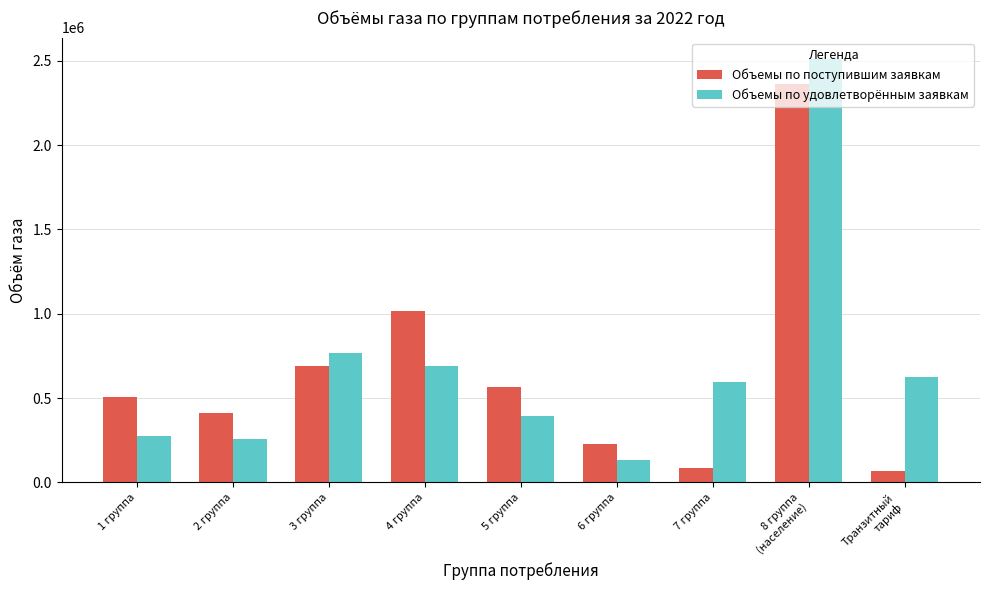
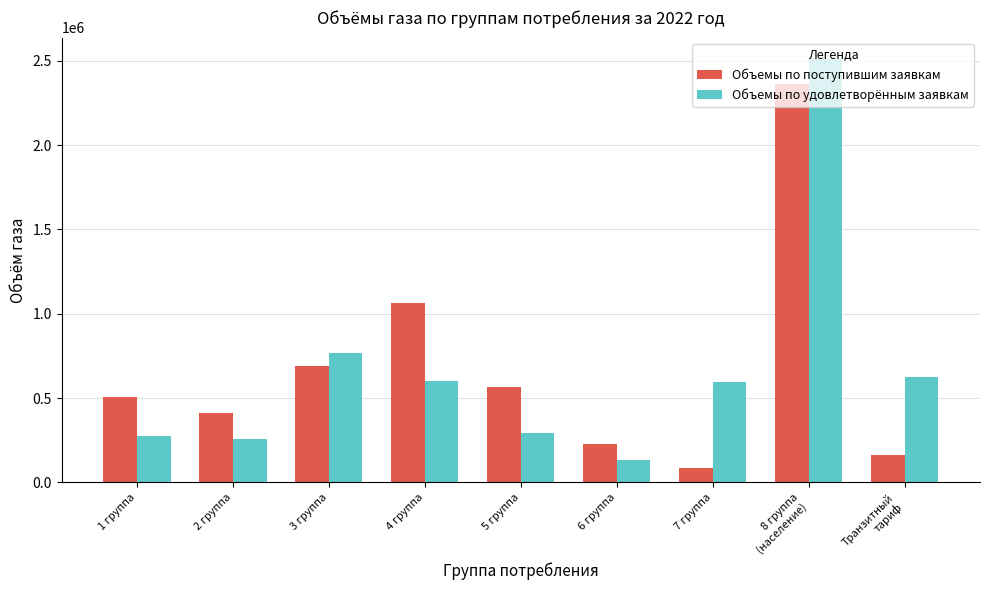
Объемы по поступившим заявкам, 4 группа: 1020000 -> 1070000
Объемы по удовлетворённым заявкам, 4 группа: 690000 -> 600000
Объемы по удовлетворённым заявкам, 5 группа: 390000 -> 300000
Объемы по поступившим заявкам, Транзитный тариф: 70000 -> 160000
